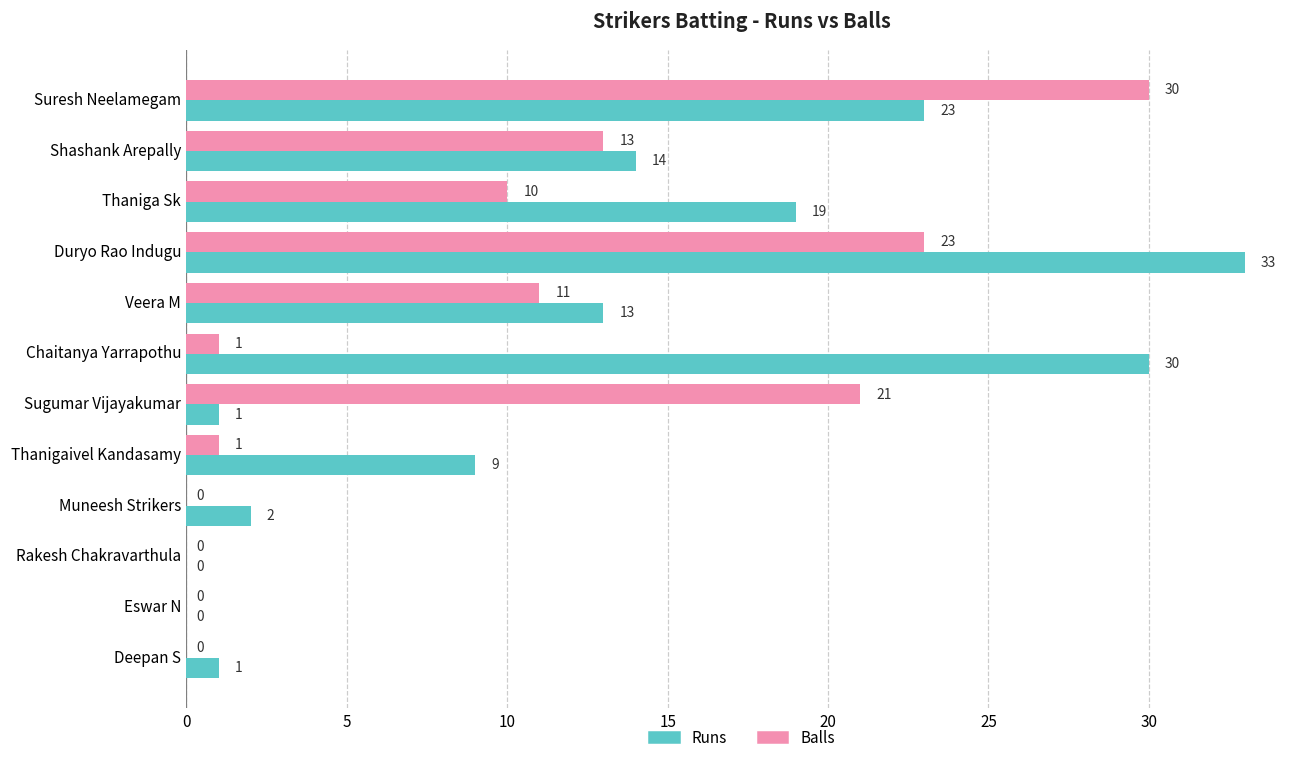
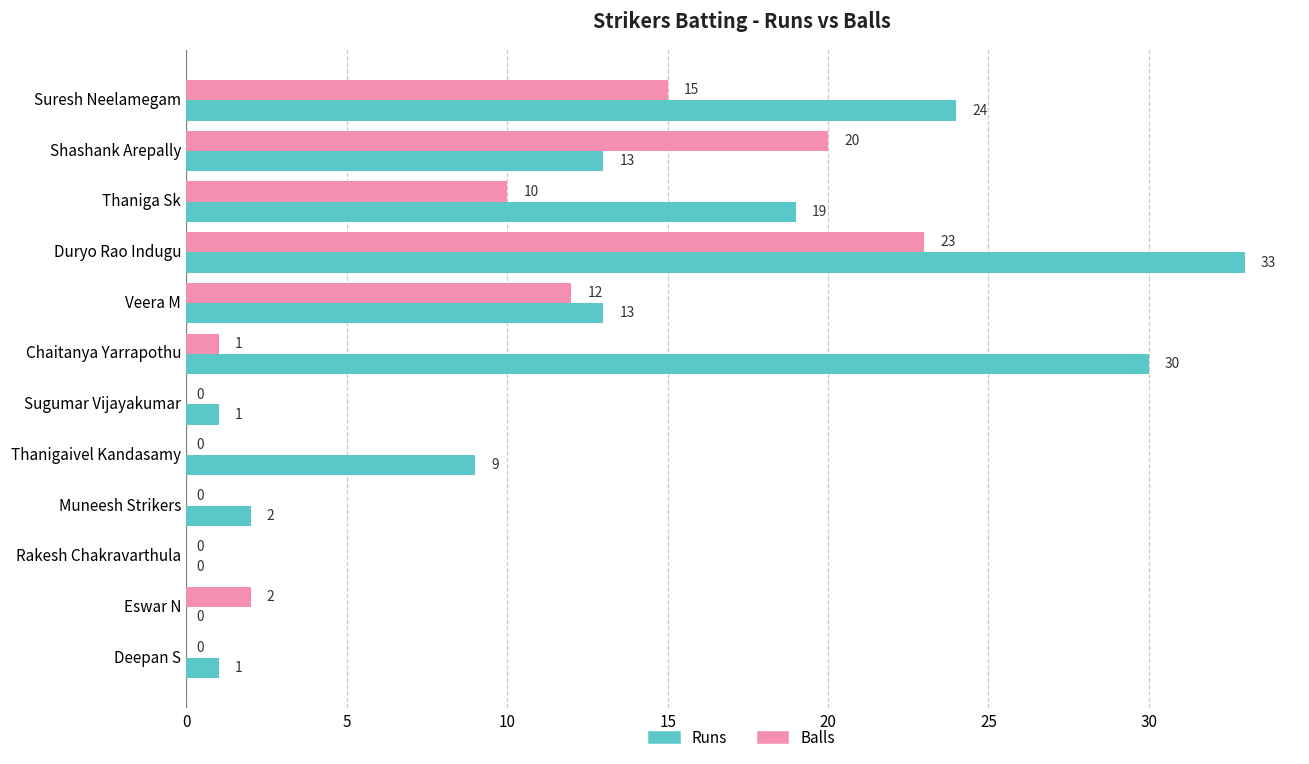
Balls, Suresh Neelamegam: 30 -> 15
Runs, Suresh Neelamegam: 23 -> 24
Balls, Shashank Arepally: 13 -> 20
Runs, Shashank Arepally: 14 -> 13
Balls, Veera M: 11 -> 12
Balls, Sugumar Vijayakumar: 21 -> 0
Balls, Thanigaivel Kandasamy: 1 -> 0
Balls, Eswar N: 0 -> 2
